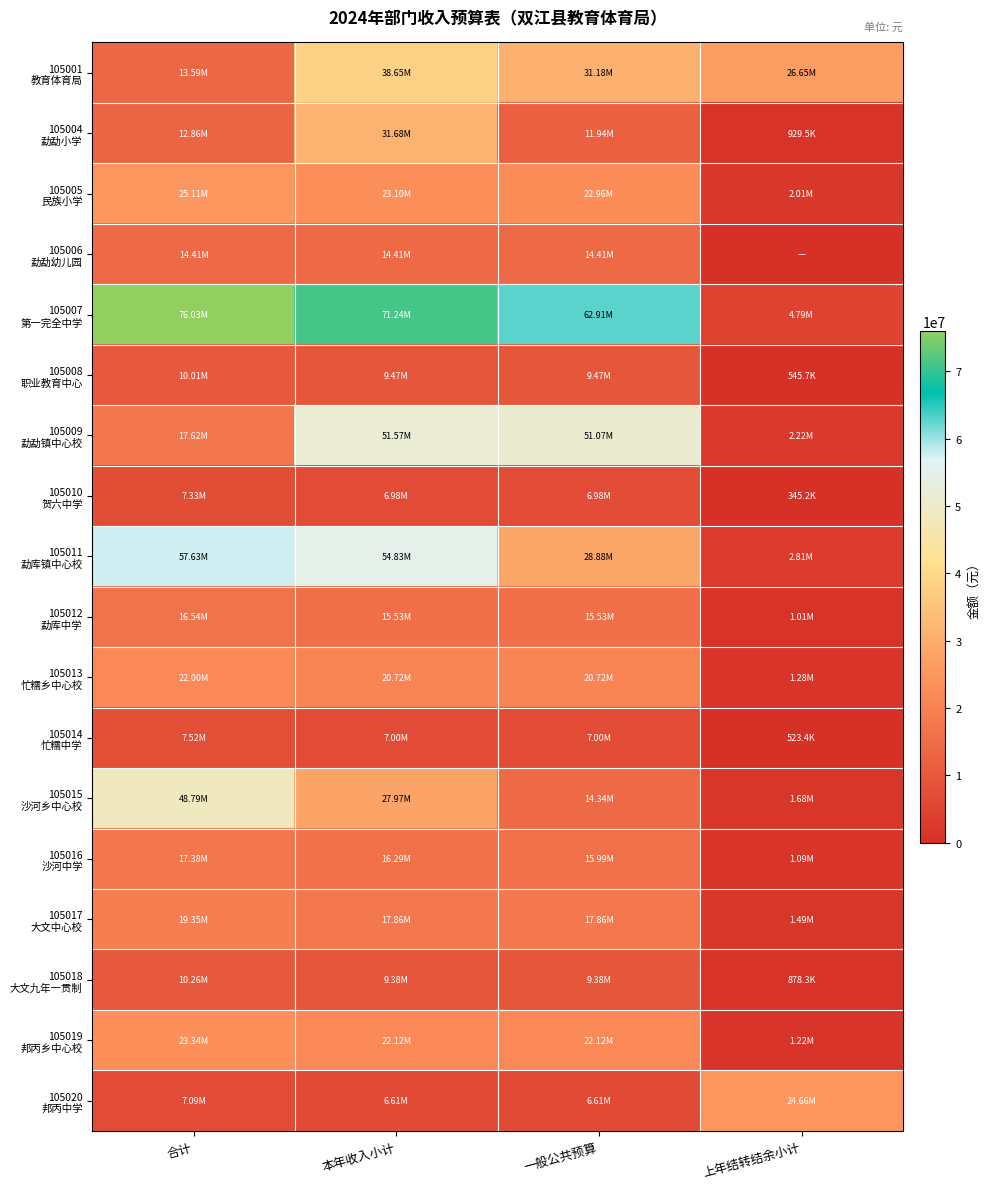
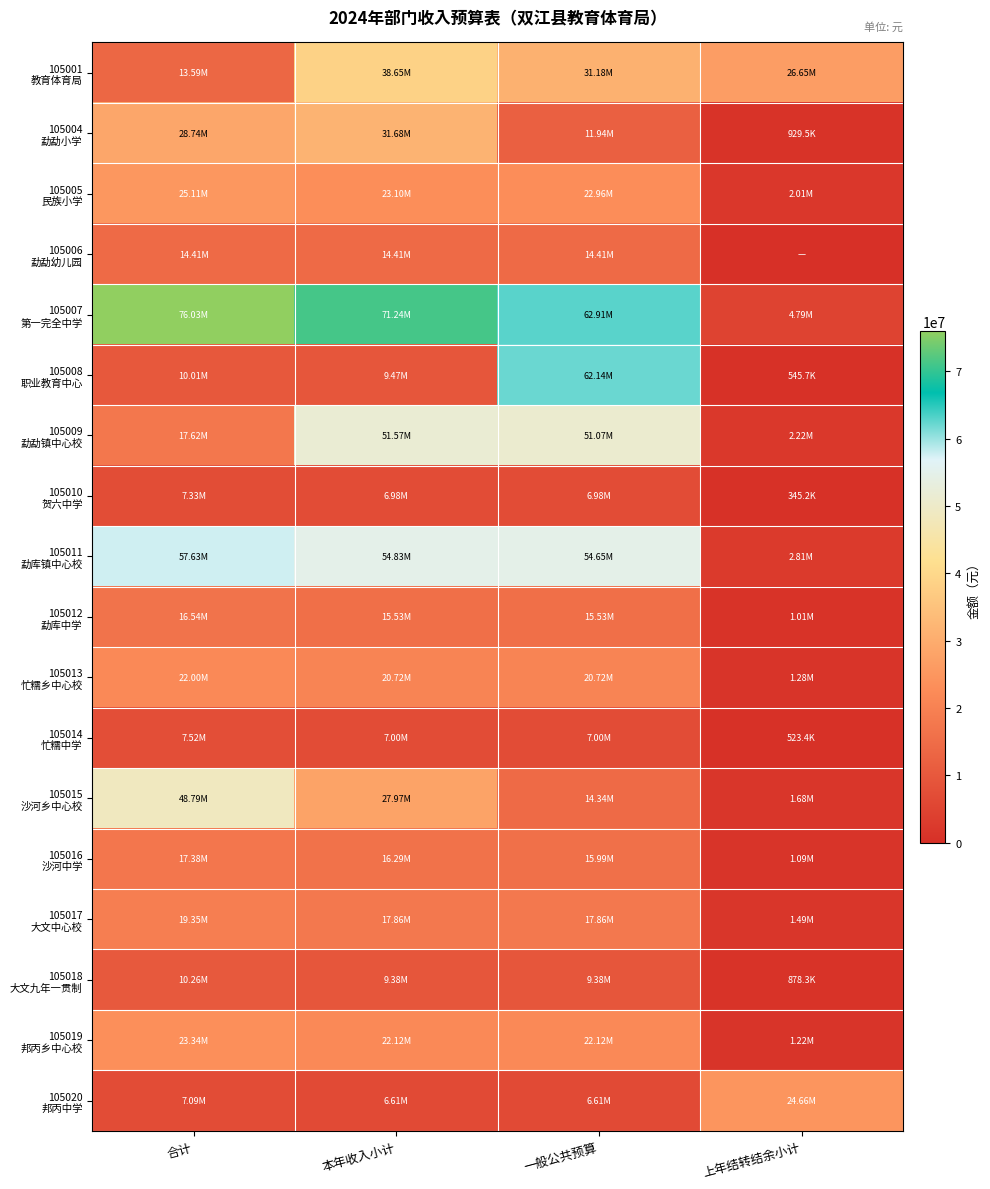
105004 勐勐小学, 合计: 12.86M -> 28.74M
105008 职业教育中心, 一般公共预算: 9.47M -> 62.14M
105011 勐库镇中心校, 一般公共预算: 28.88M -> 54.65M
